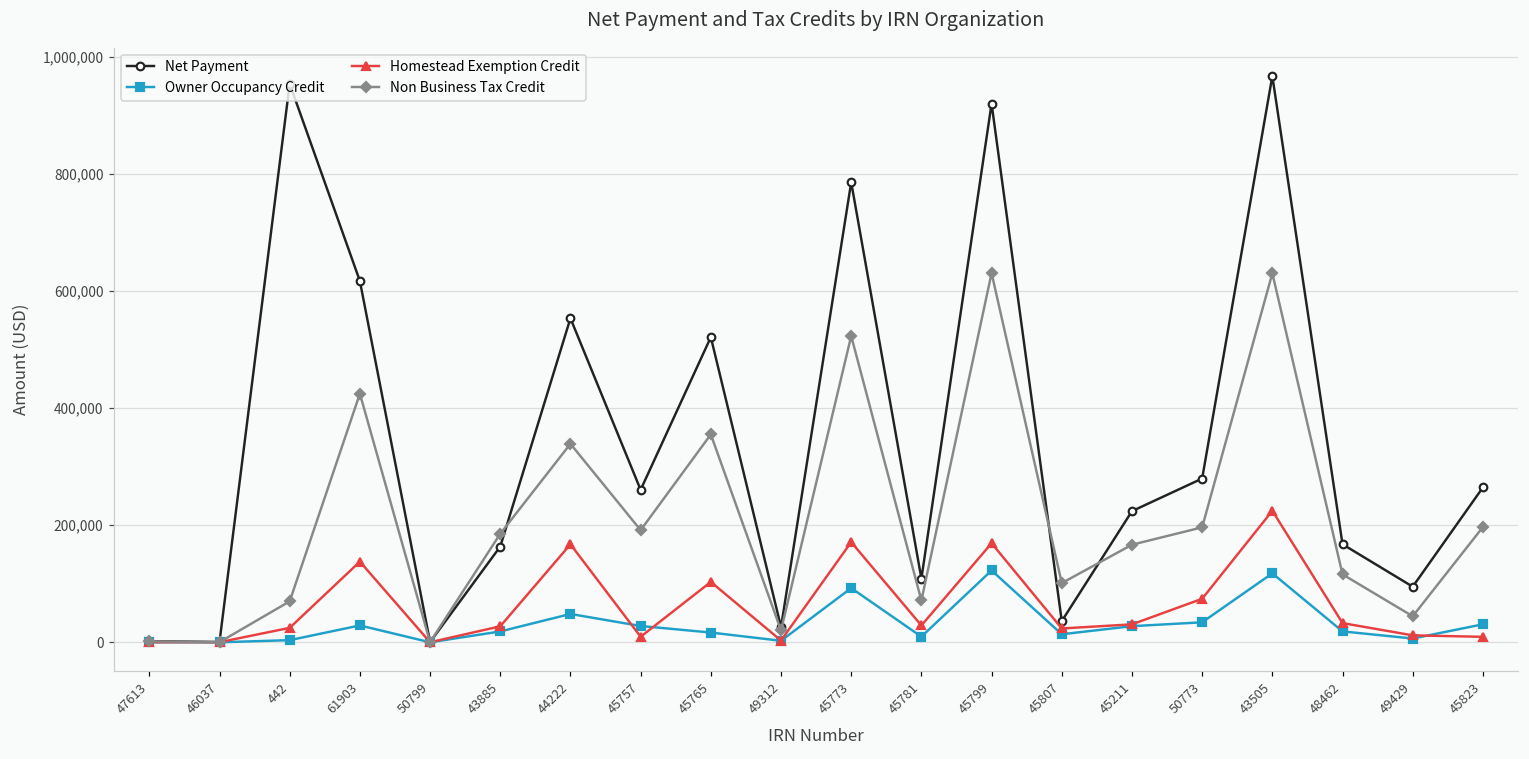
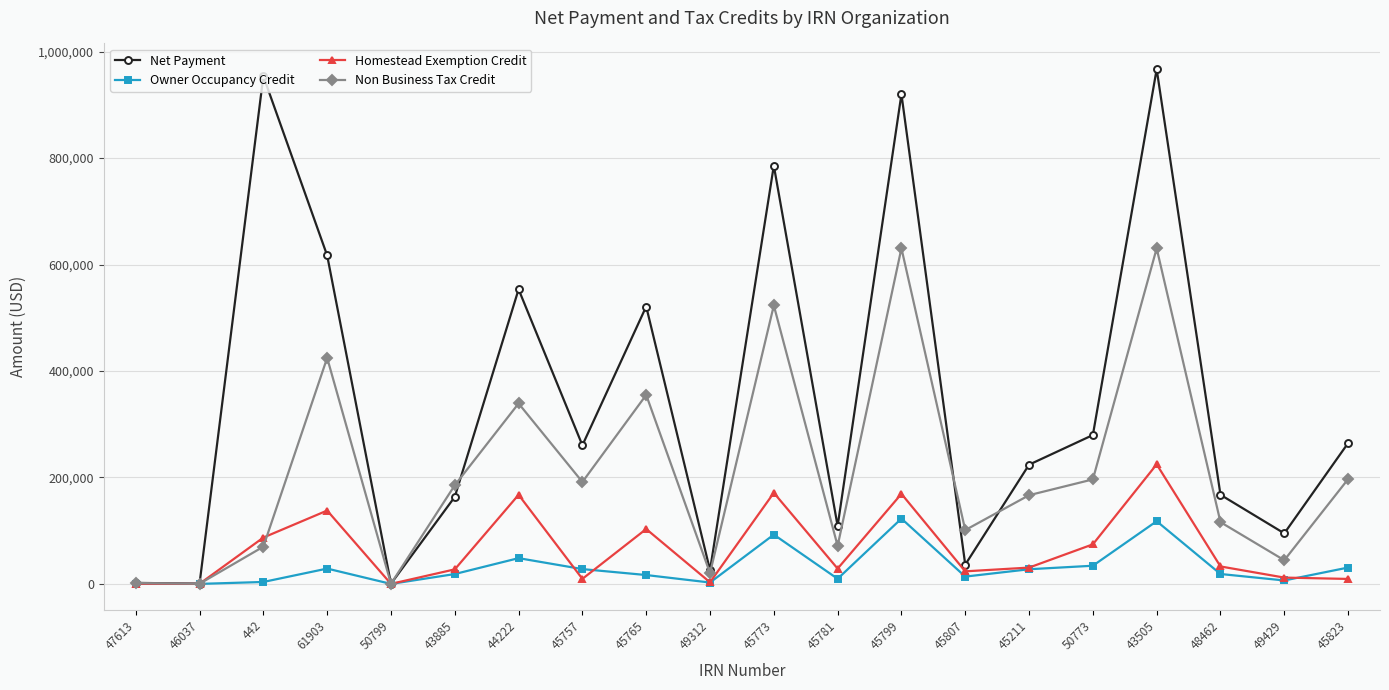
Homestead Exemption Credit, 442: 20,000 -> 90,000
